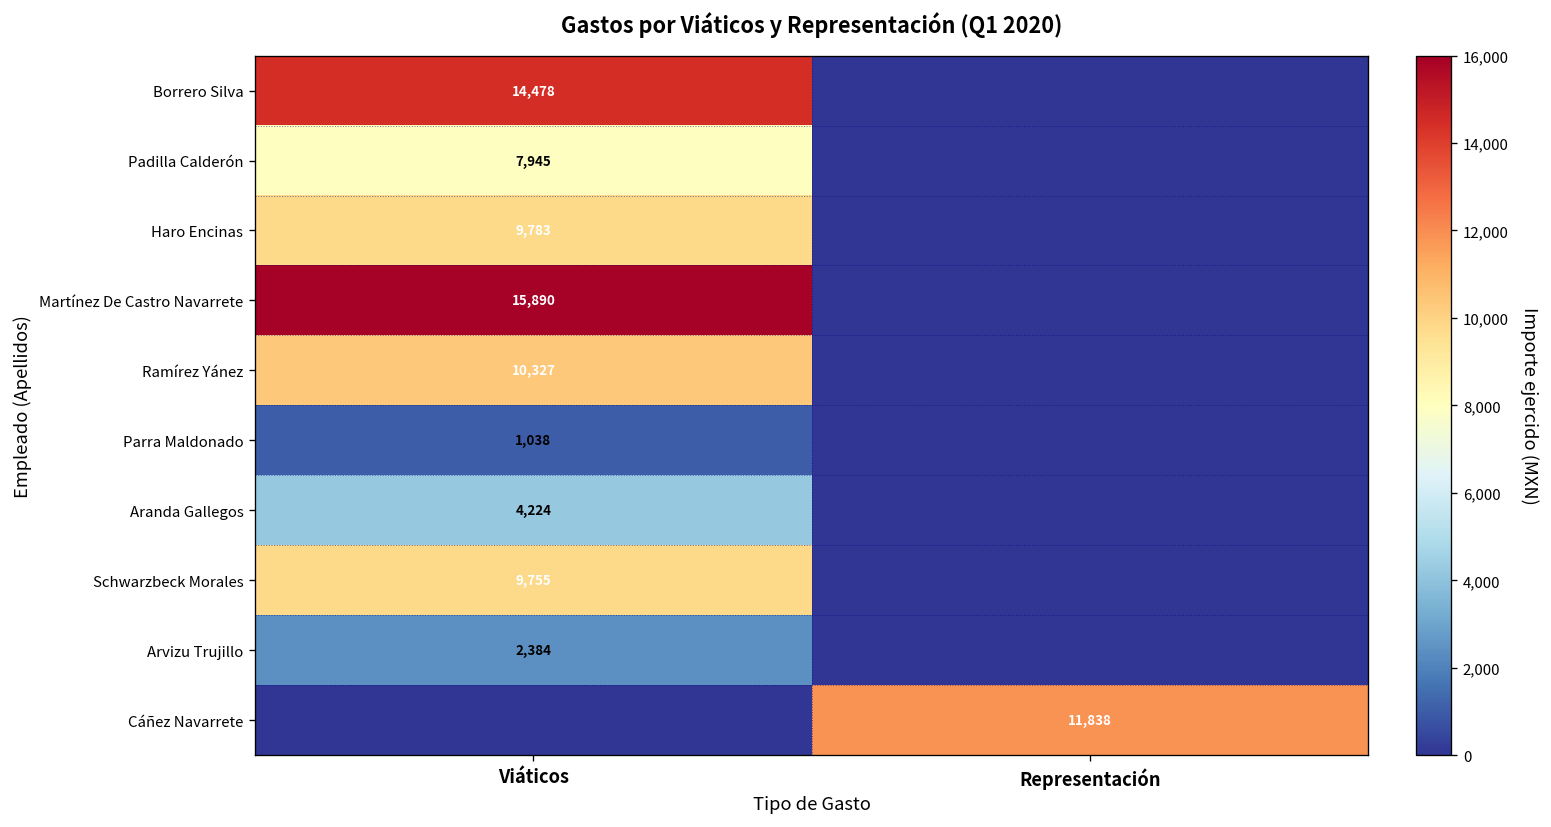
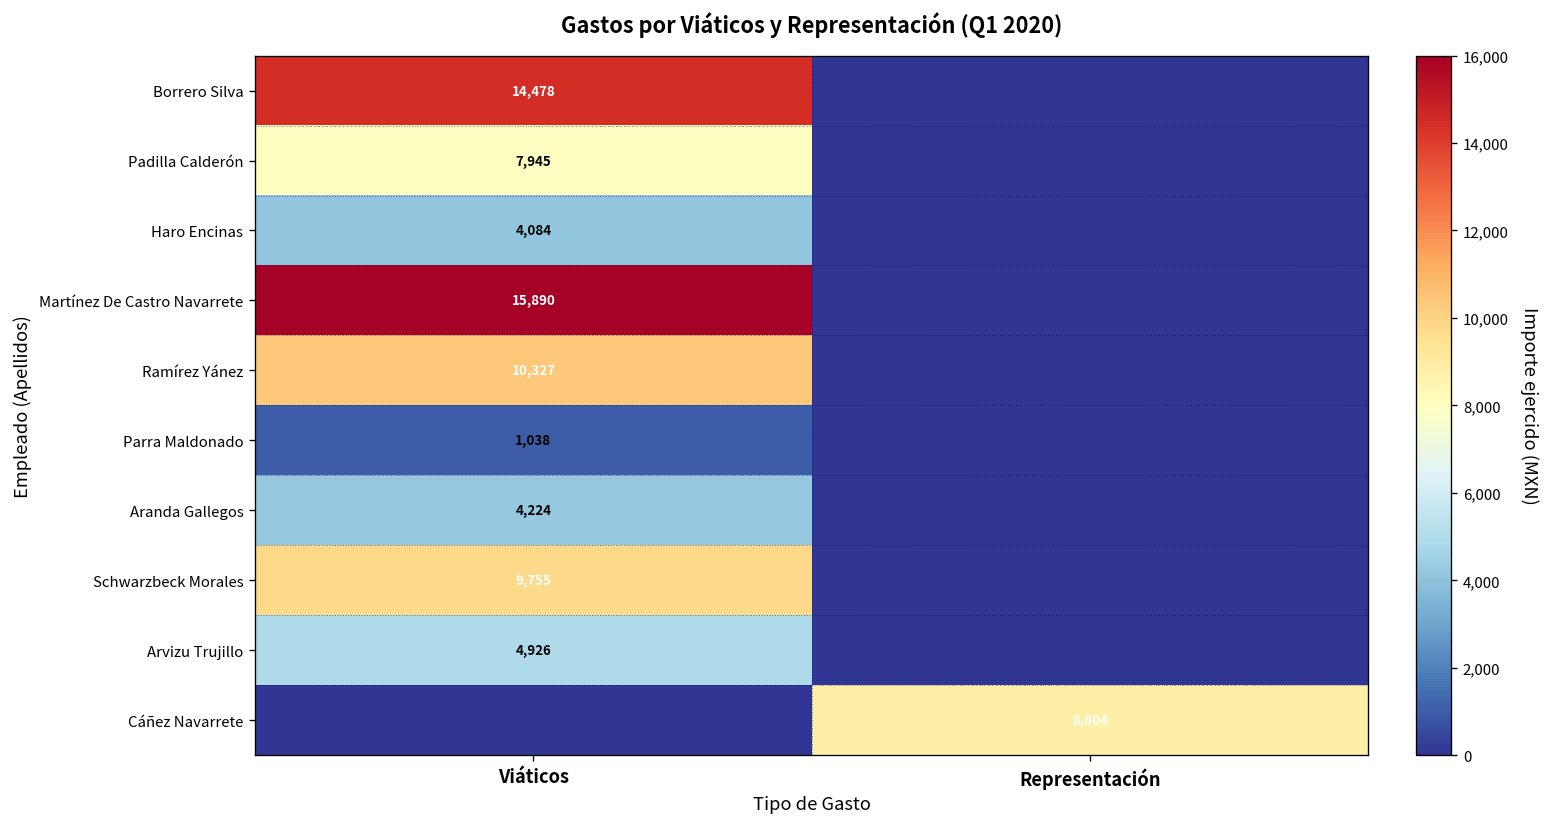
Haro Encinas, Viáticos: 9,783 -> 4,084
Arvizu Trujillo, Viáticos: 2,384 -> 4,926
Cáñez Navarrete, Representación: 11,838 -> 8,804
